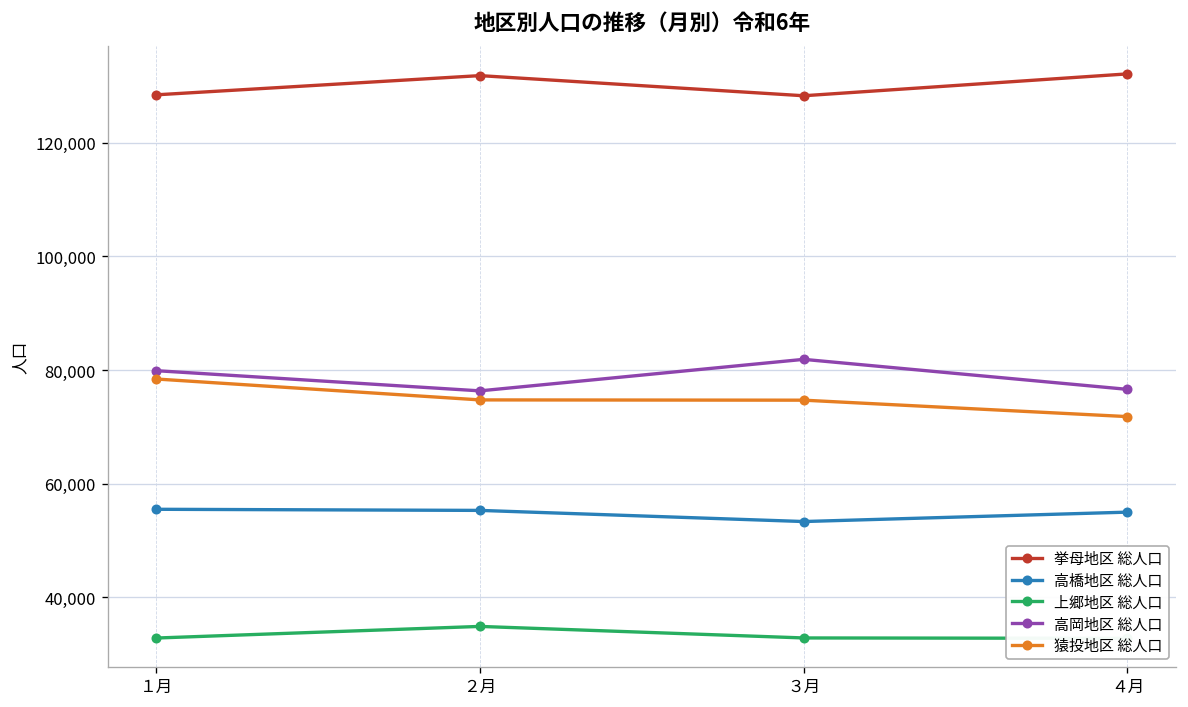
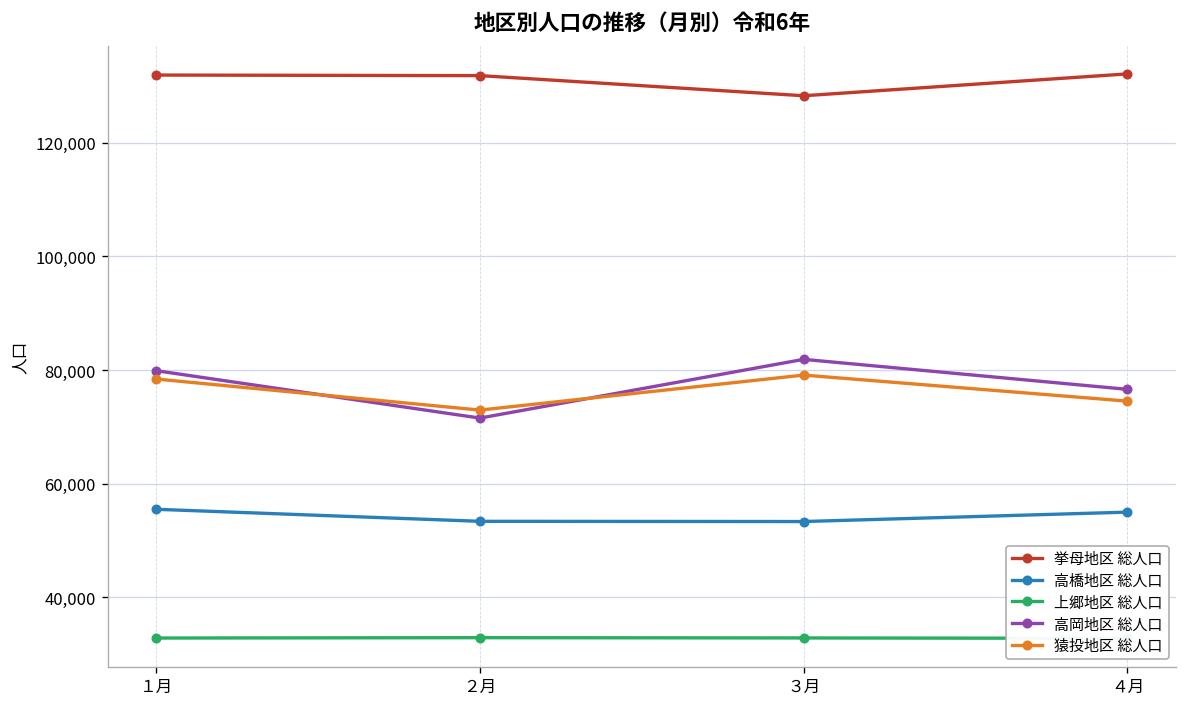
挙母地区 総人口, １月: 128,000 -> 132,000
高橋地区 総人口, ２月: 55,000 -> 53,000
上郷地区 総人口, ２月: 35,000 -> 33,000
高岡地区 総人口, ２月: 76,000 -> 72,000
猿投地区 総人口, ２月: 75,000 -> 73,000
猿投地区 総人口, ３月: 75,000 -> 79,000
猿投地区 総人口, ４月: 72,000 -> 75,000
